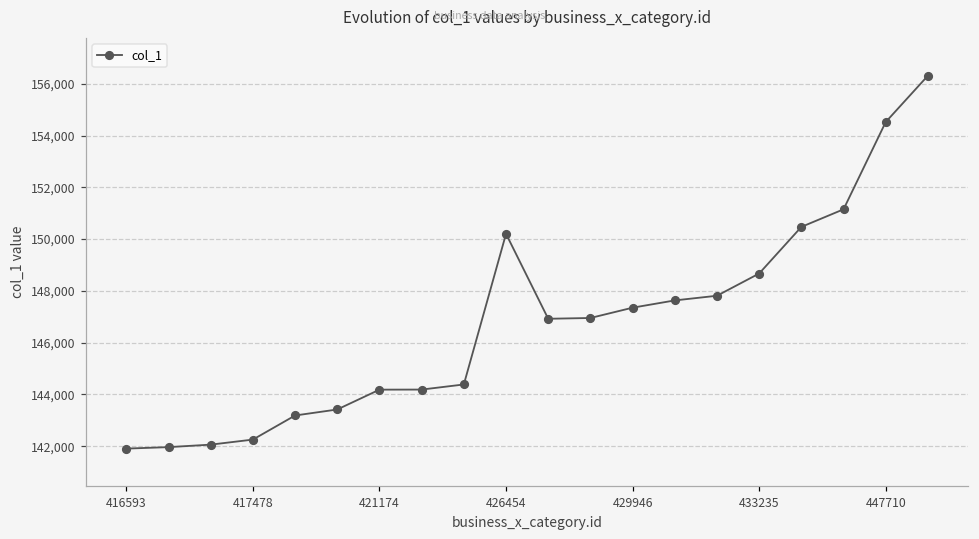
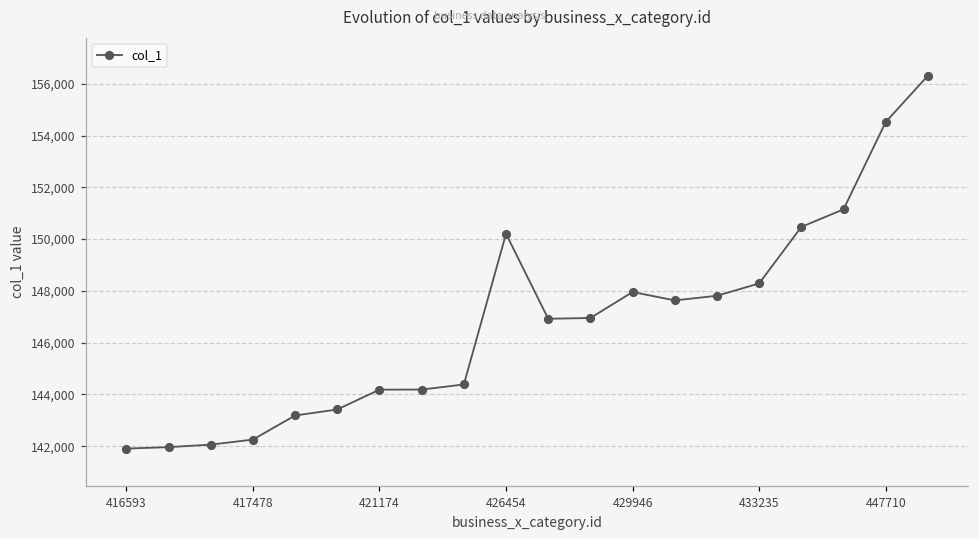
429946: 147,400 -> 148,000
433235: 148,700 -> 148,300
